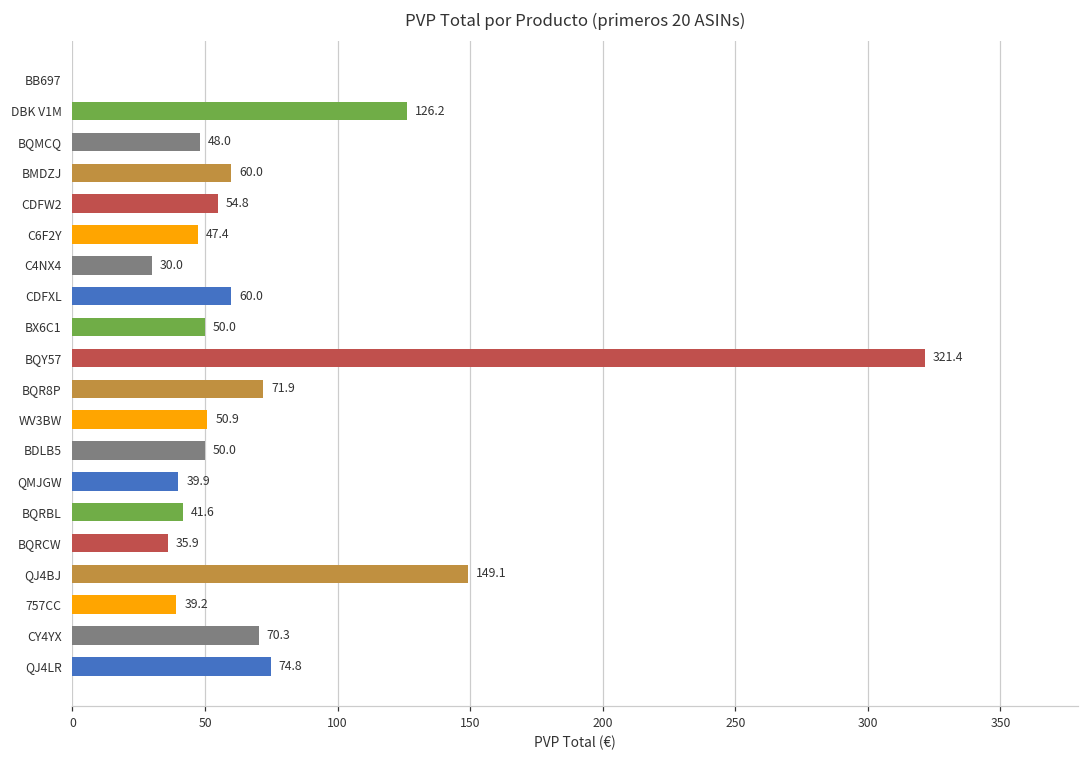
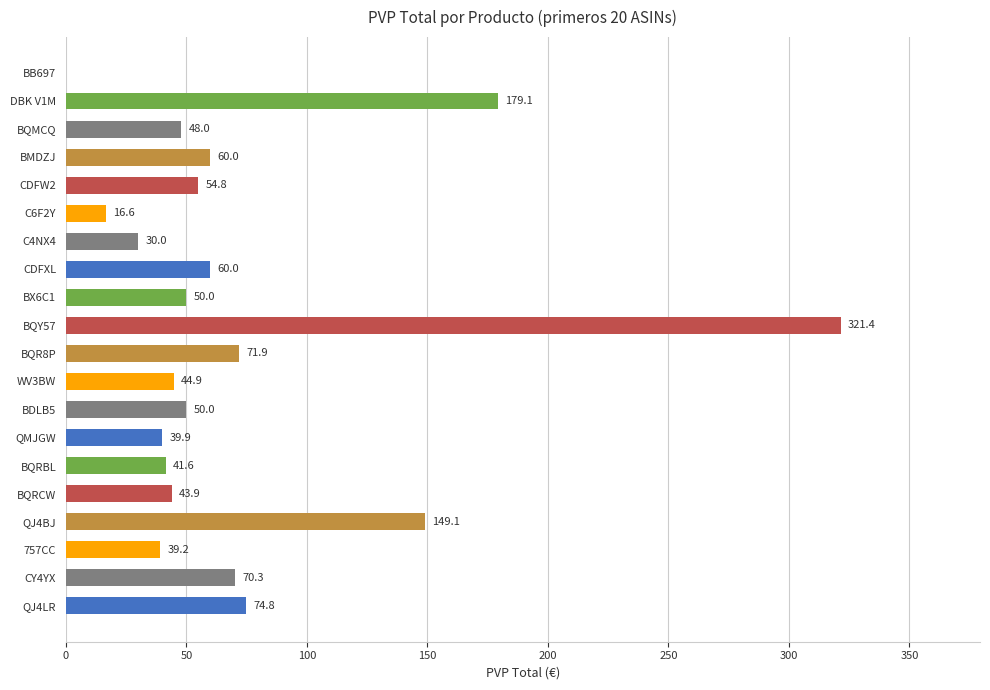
DBK V1M: 126.2 -> 179.1
C6F2Y: 47.4 -> 16.6
WV3BW: 50.9 -> 44.9
BQRCW: 35.9 -> 43.9
